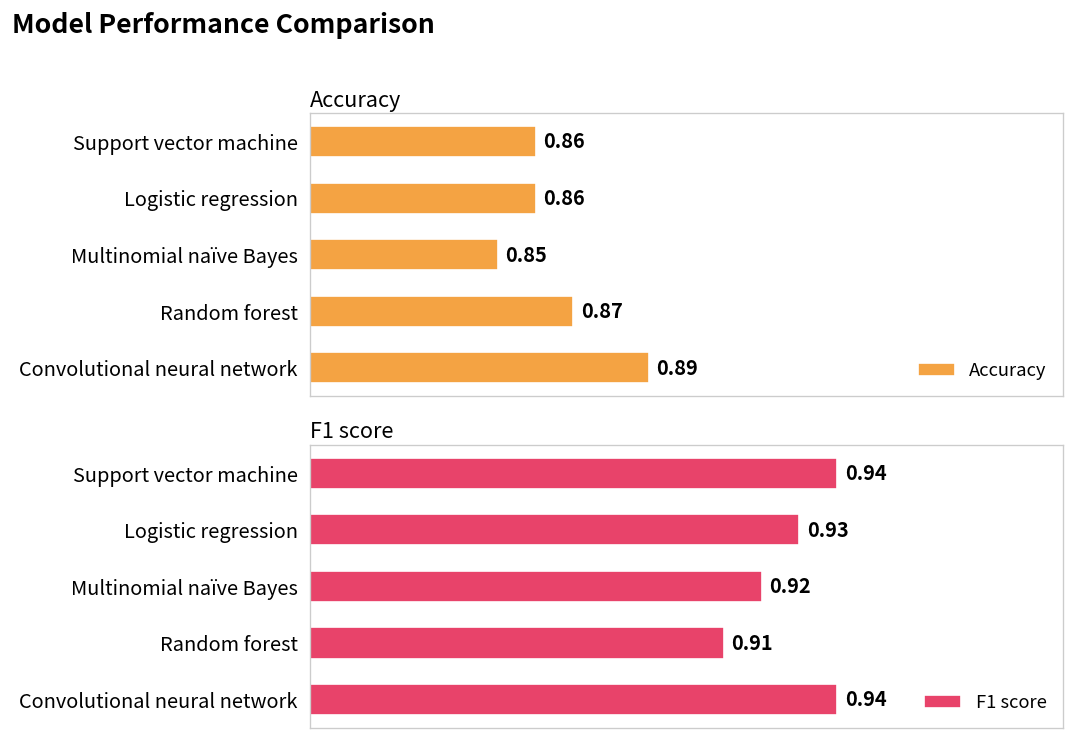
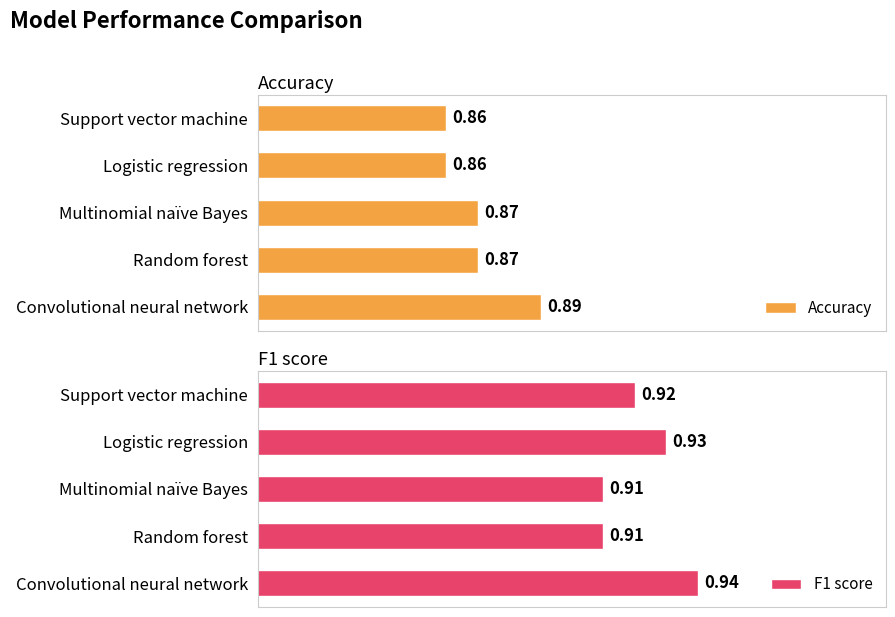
Accuracy, Multinomial naïve Bayes: 0.85 -> 0.87
F1 score, Support vector machine: 0.94 -> 0.92
F1 score, Multinomial naïve Bayes: 0.92 -> 0.91
